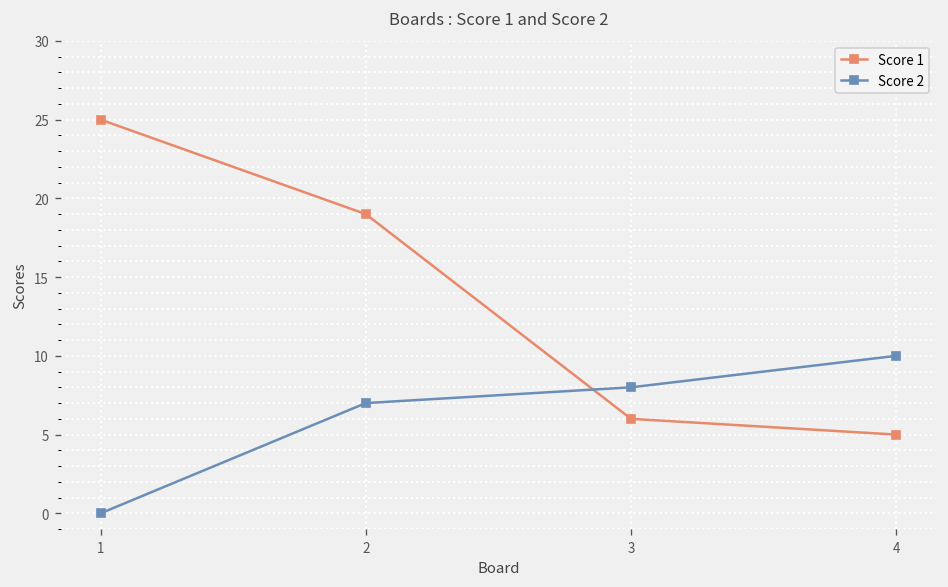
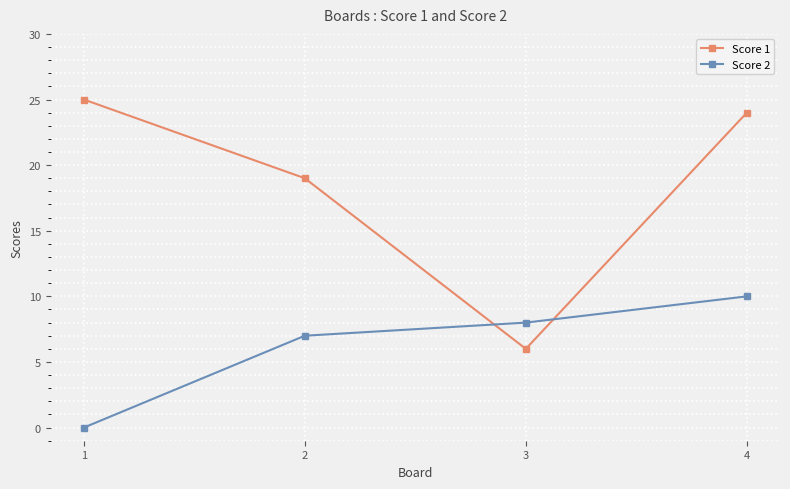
Score 1, 4: 5 -> 24
